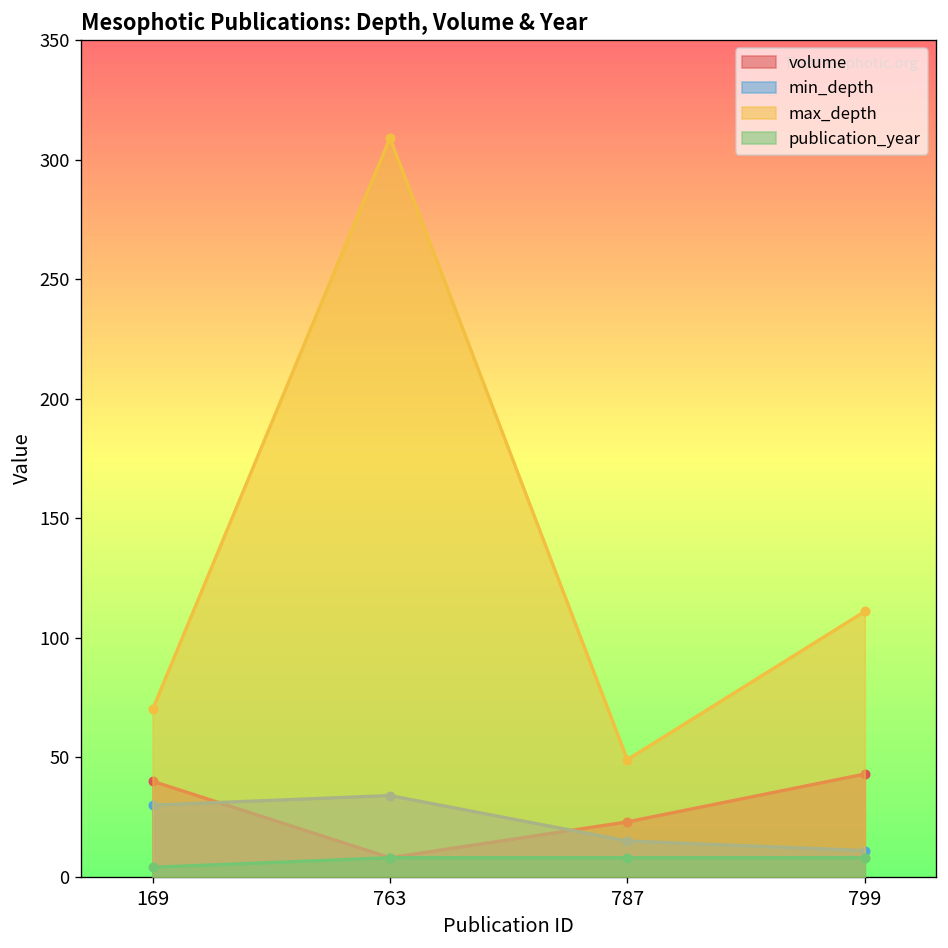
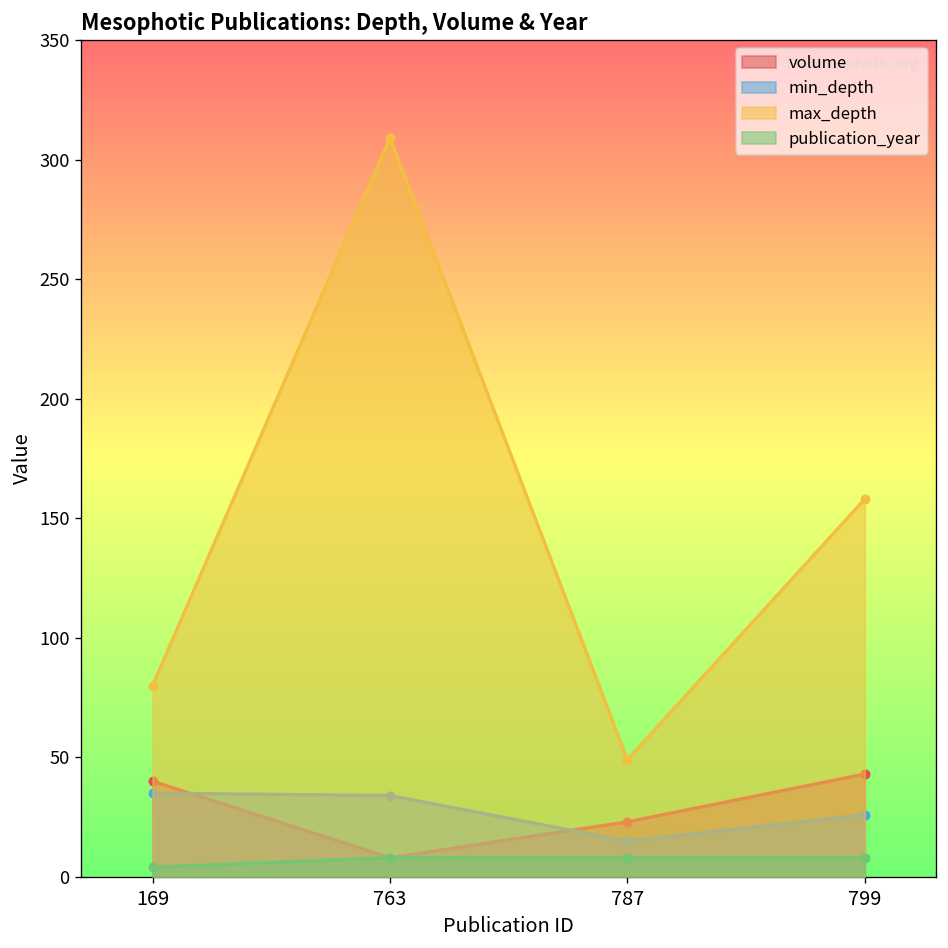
min_depth, 169: 30 -> 35
max_depth, 169: 70 -> 80
min_depth, 799: 11 -> 26
max_depth, 799: 111 -> 158
